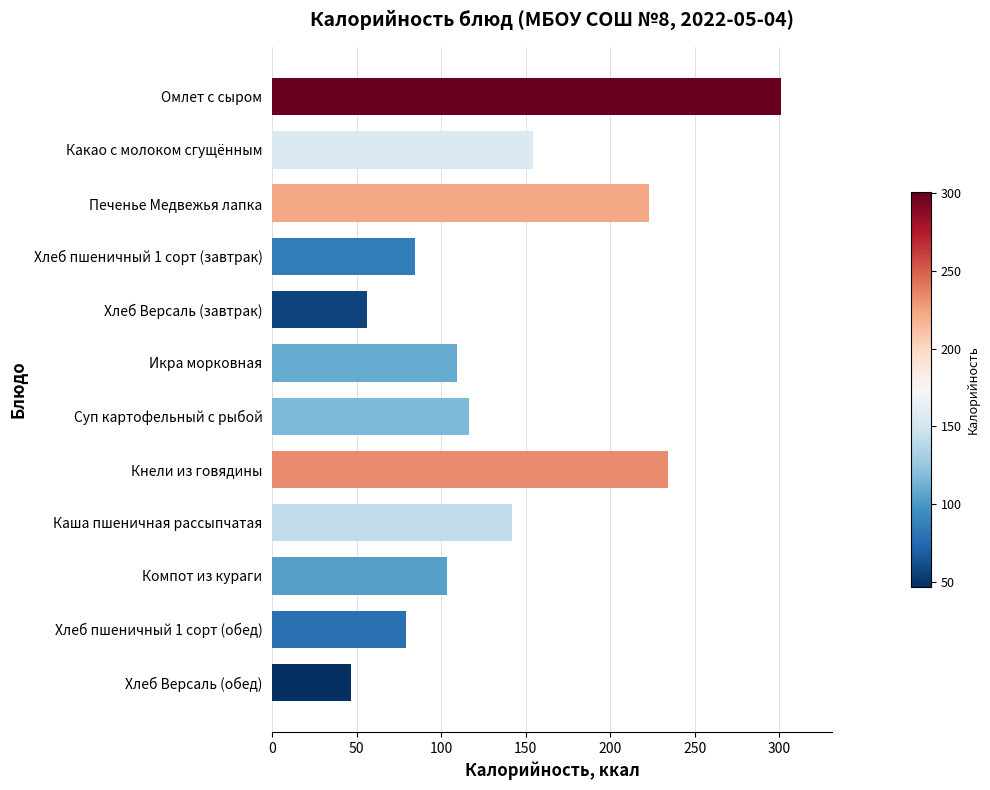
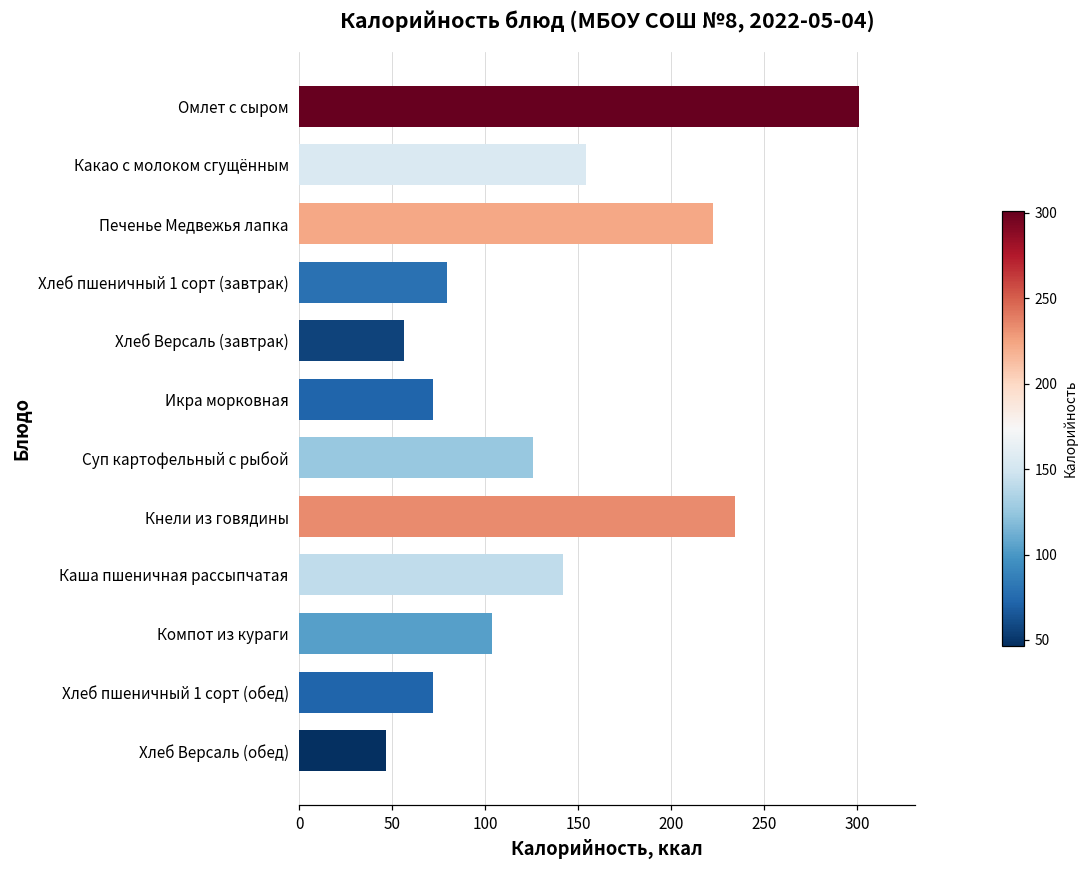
Хлеб пшеничный 1 сорт (завтрак): 84 -> 79
Икра морковная: 109 -> 72
Суп картофельный с рыбой: 116 -> 126
Хлеб пшеничный 1 сорт (обед): 79 -> 72
